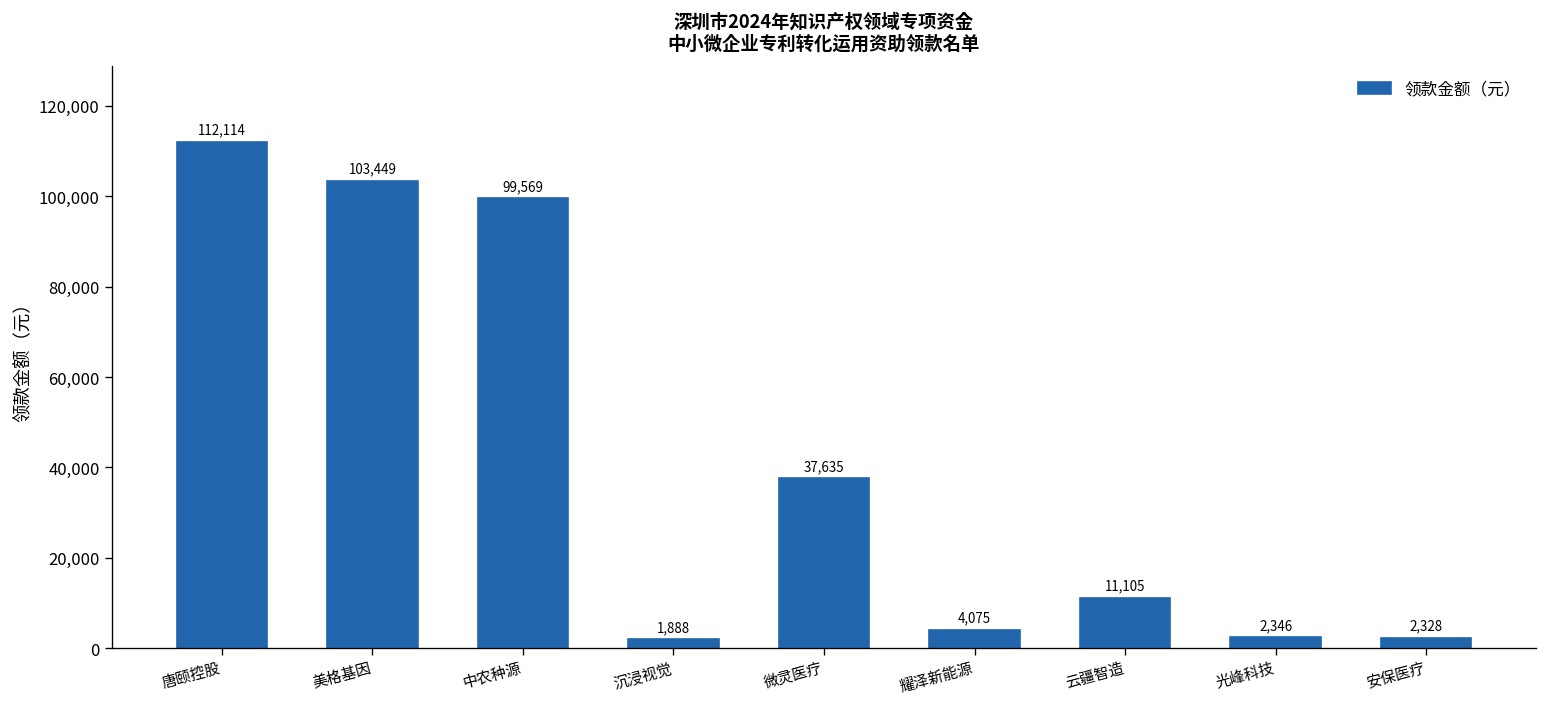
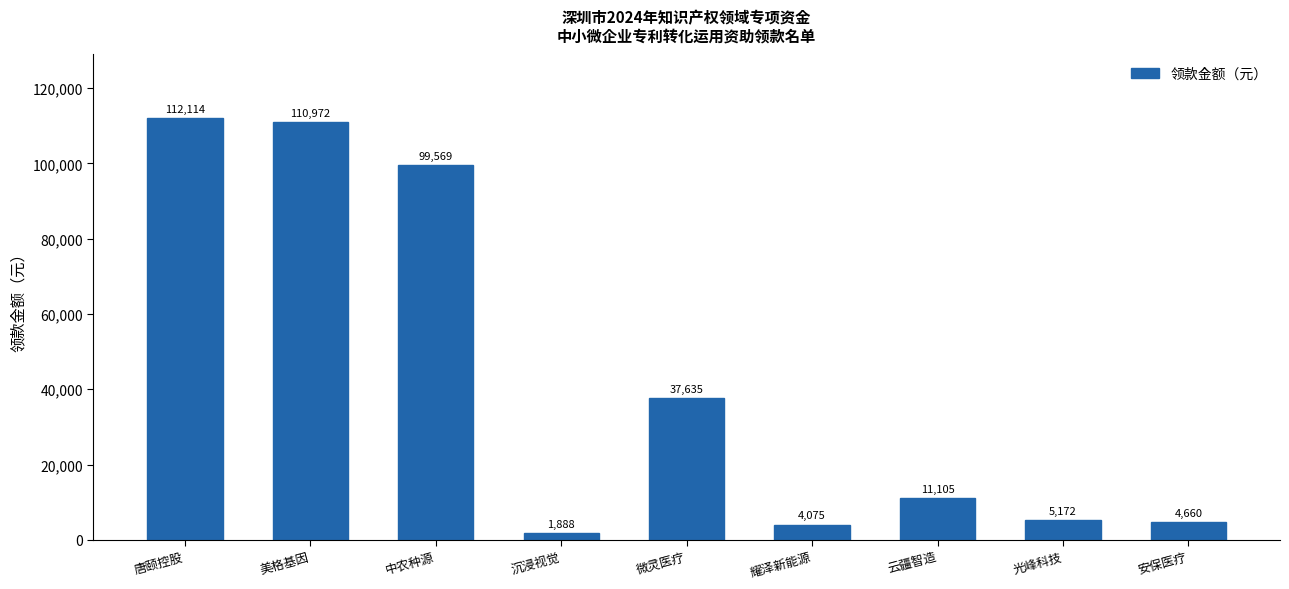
美格基因: 103,449 -> 110,972
光峰科技: 2,346 -> 5,172
安保医疗: 2,328 -> 4,660
